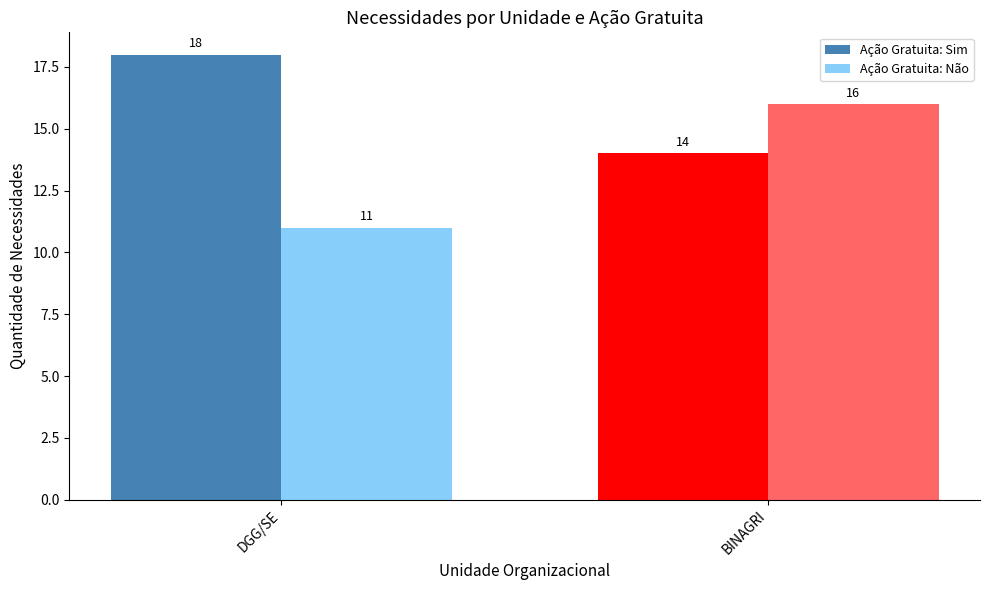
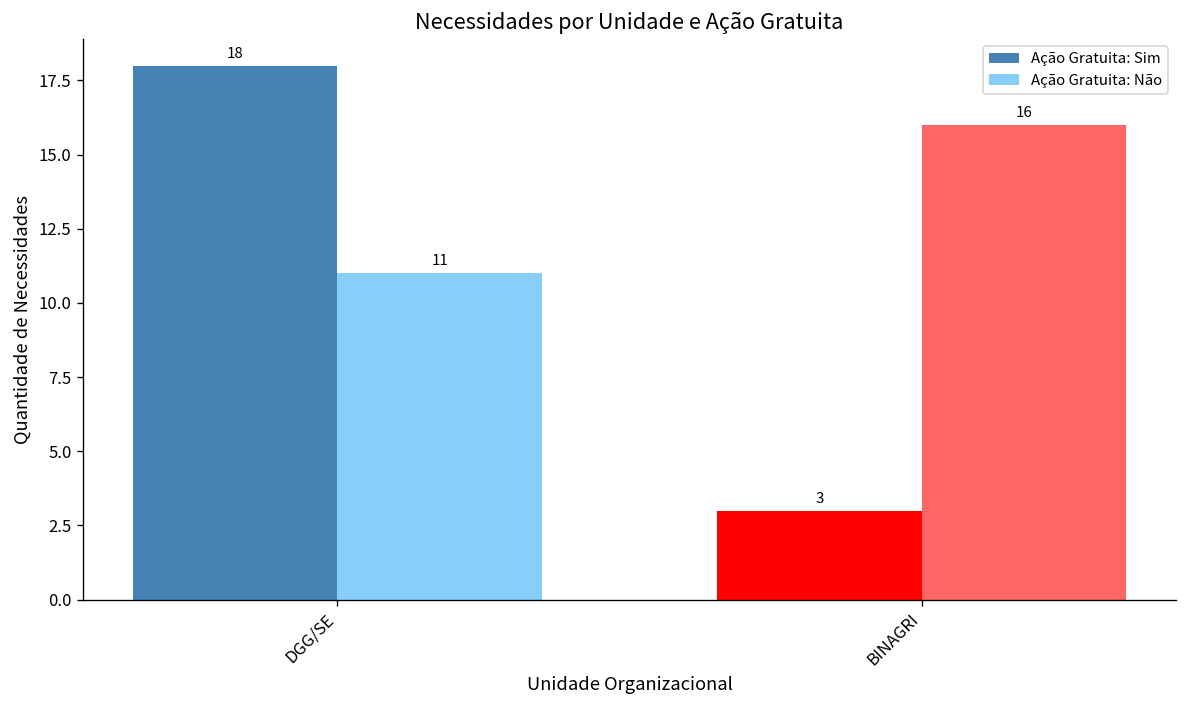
Ação Gratuita: Sim, BINAGRI: 14 -> 3
